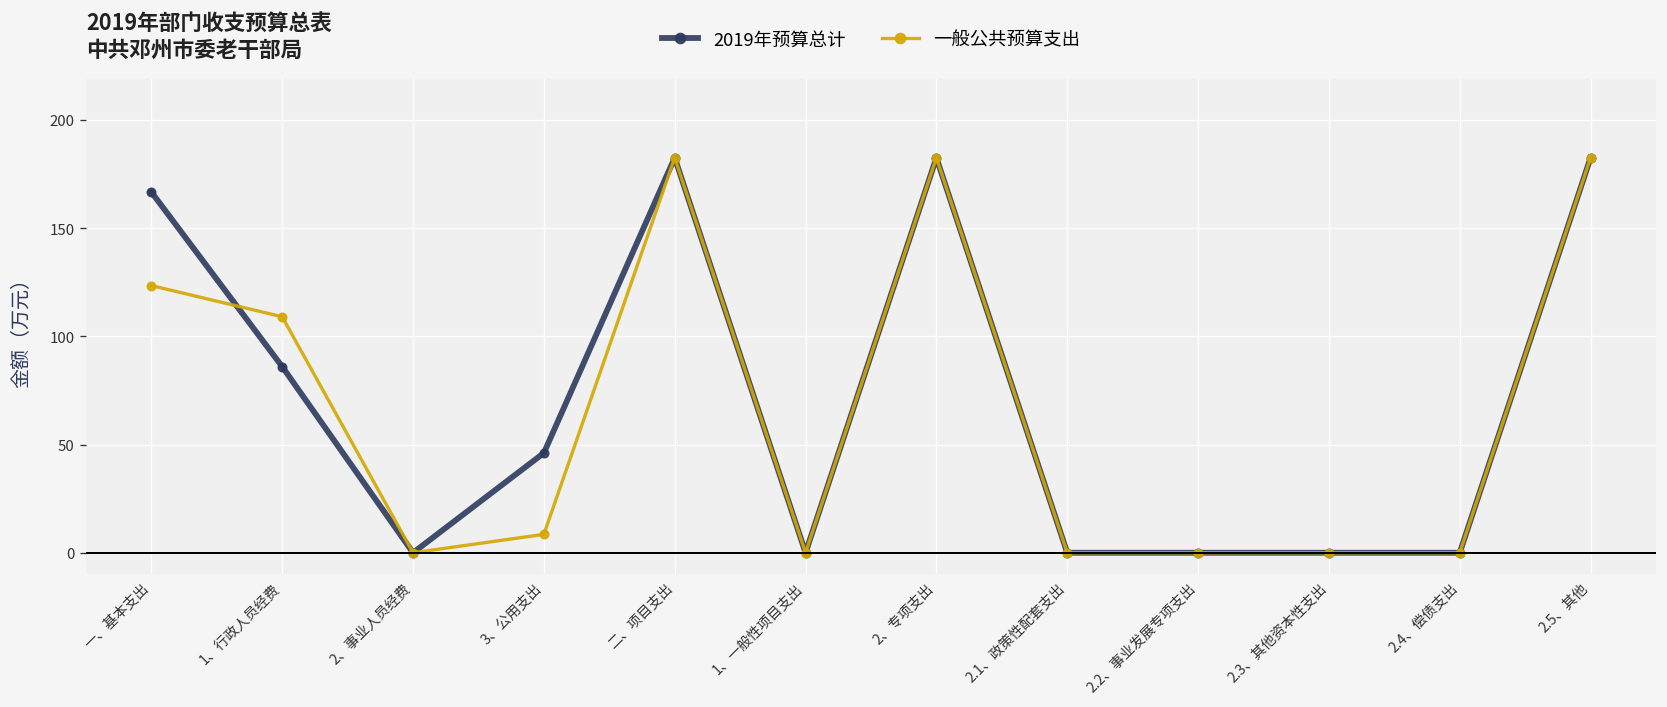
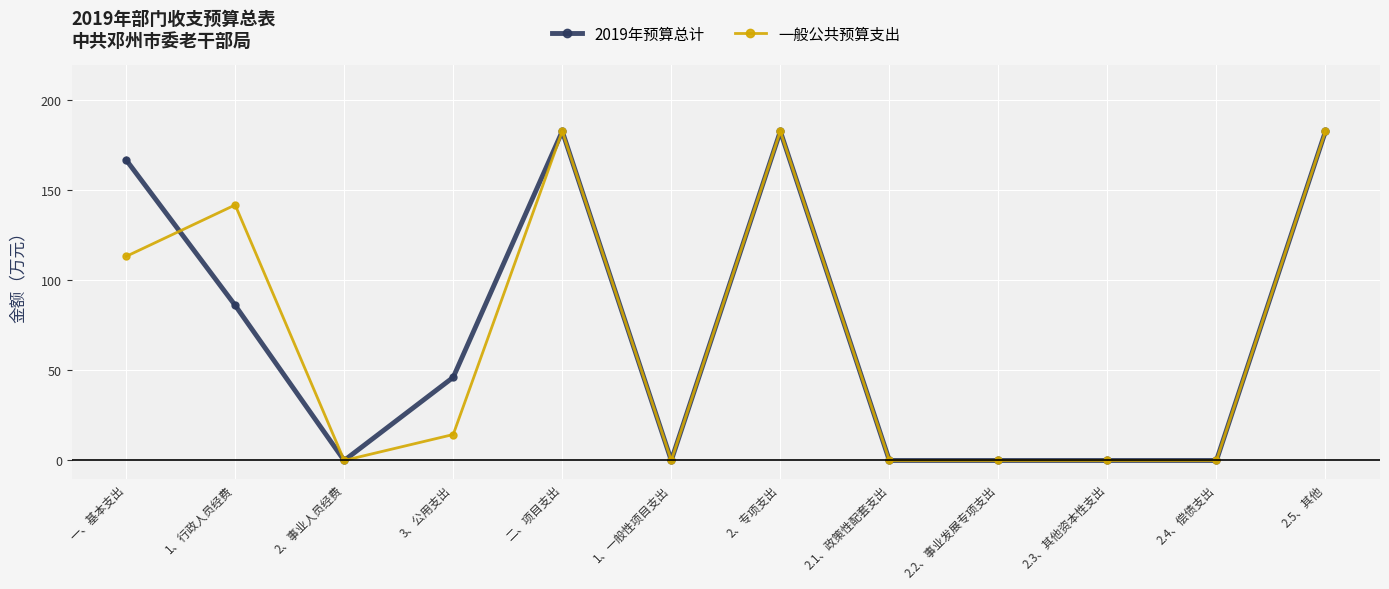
一般公共预算支出, 一、基本支出: 123 -> 113
一般公共预算支出, 1、行政人员经费: 109 -> 142
一般公共预算支出, 3、公用支出: 9 -> 14
